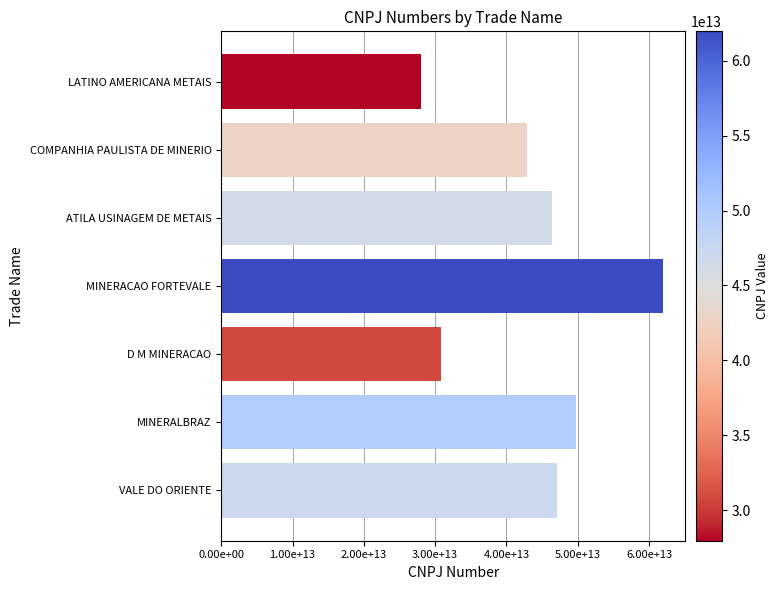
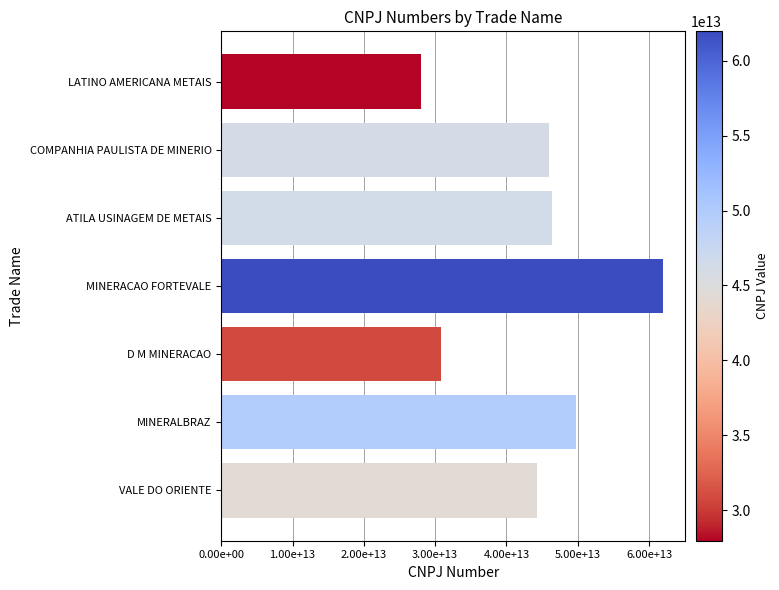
COMPANHIA PAULISTA DE MINERIO: 43000000000000 -> 46000000000000
VALE DO ORIENTE: 47000000000000 -> 44000000000000
